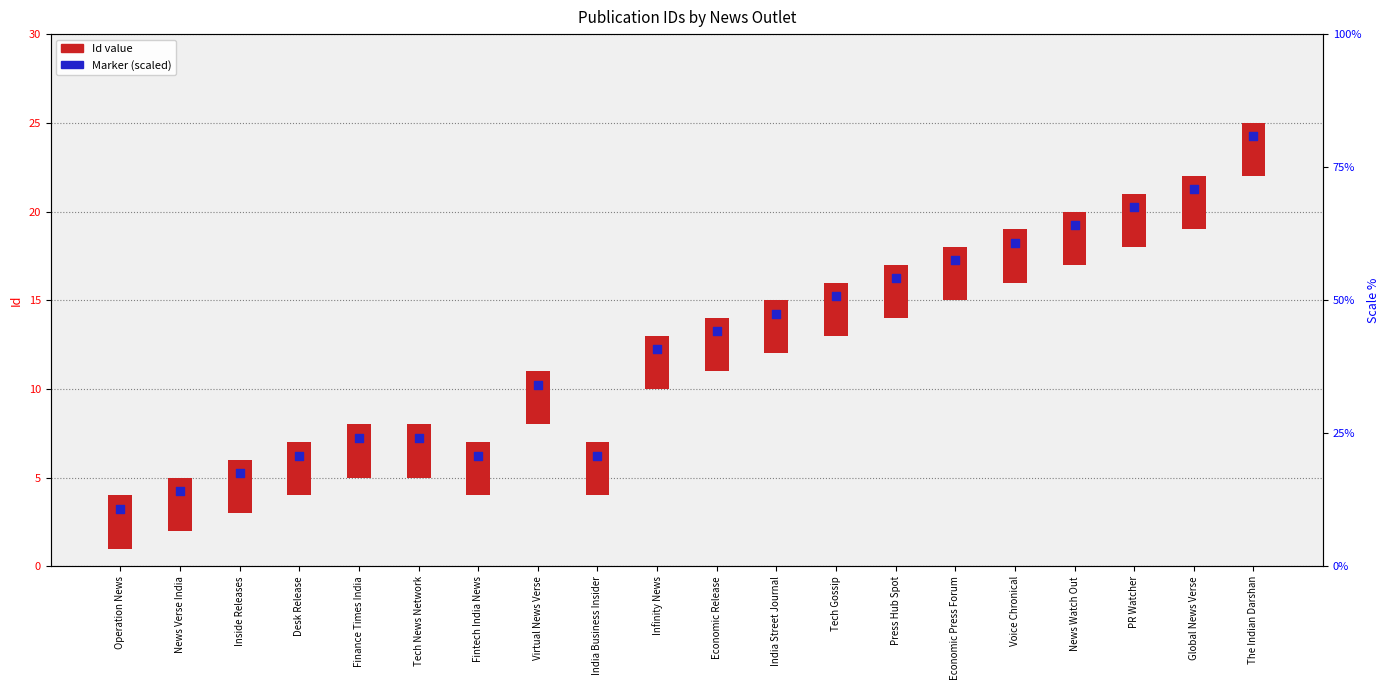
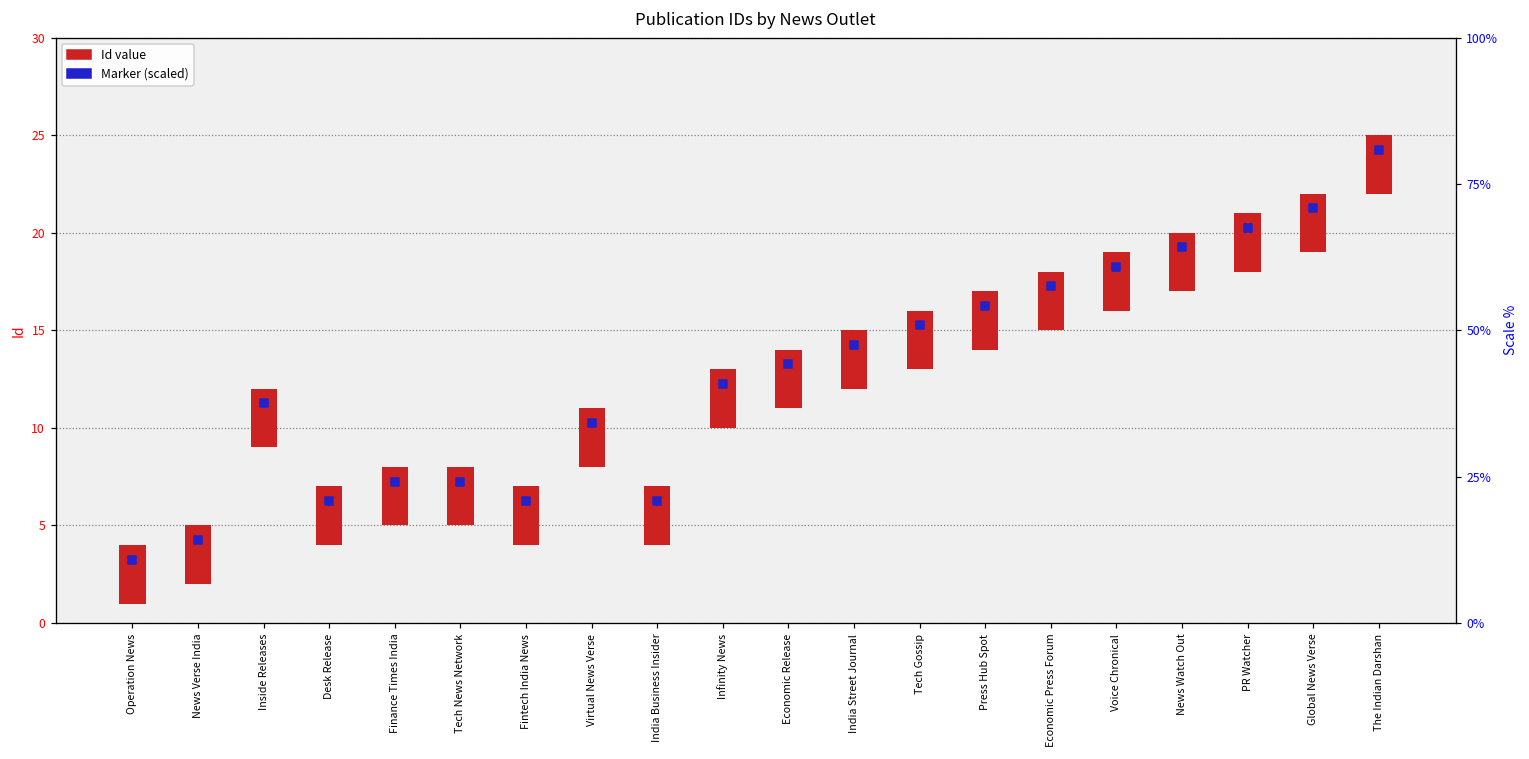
Marker (scaled), Inside Releases: 5.3 -> 11.3
